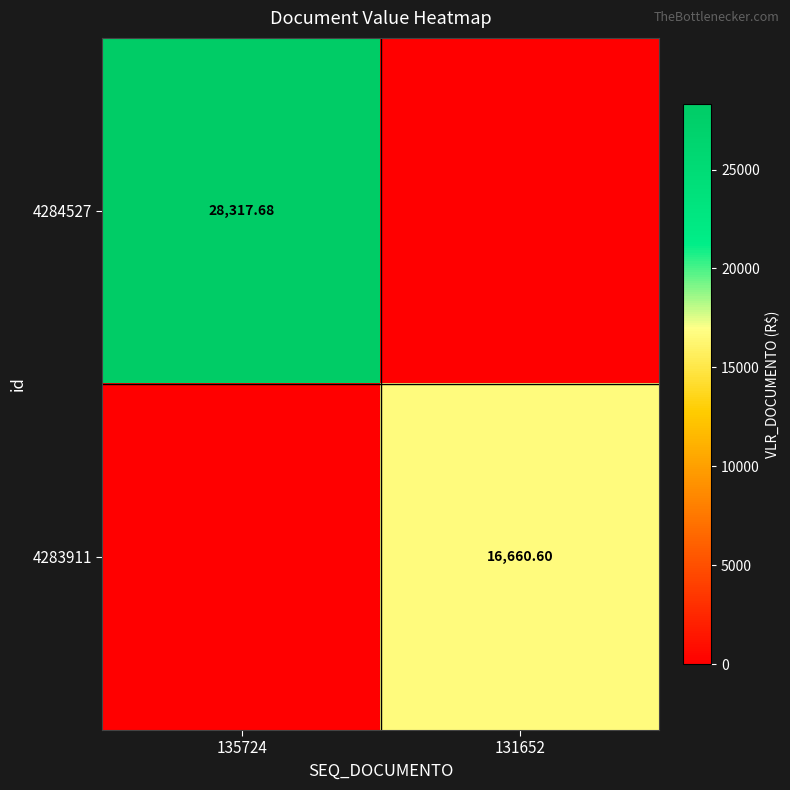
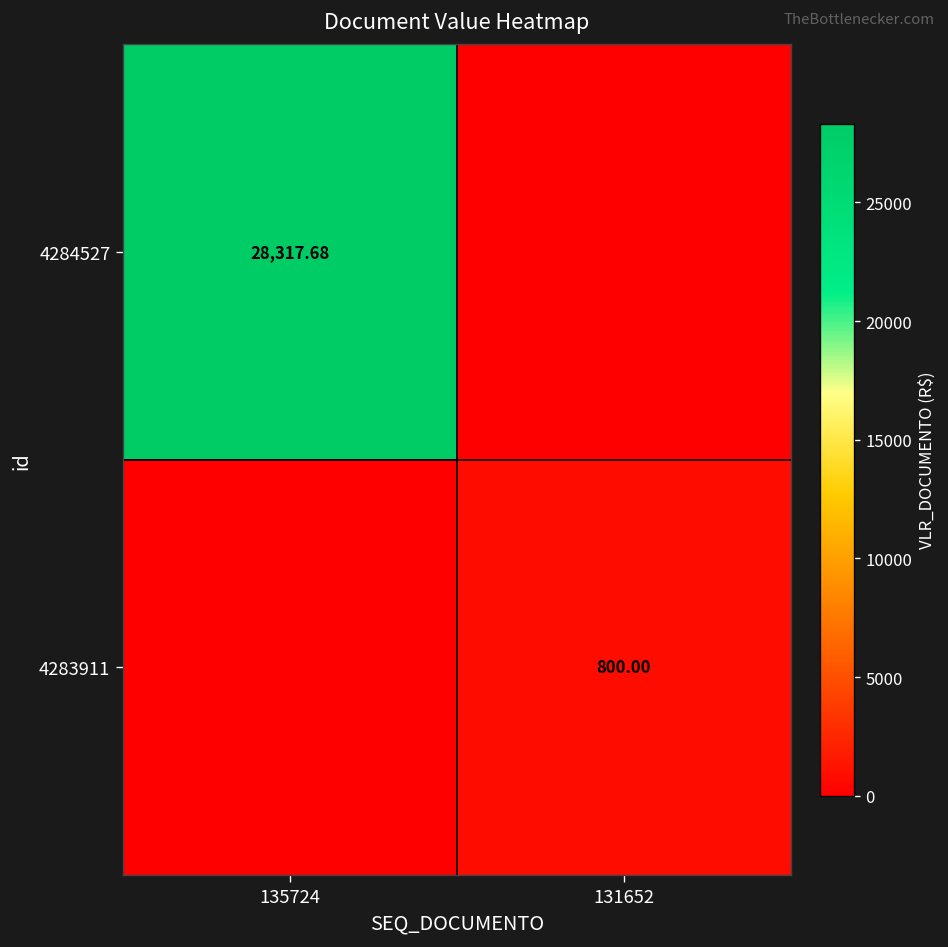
4283911, 131652: 16,660.60 -> 800.00
